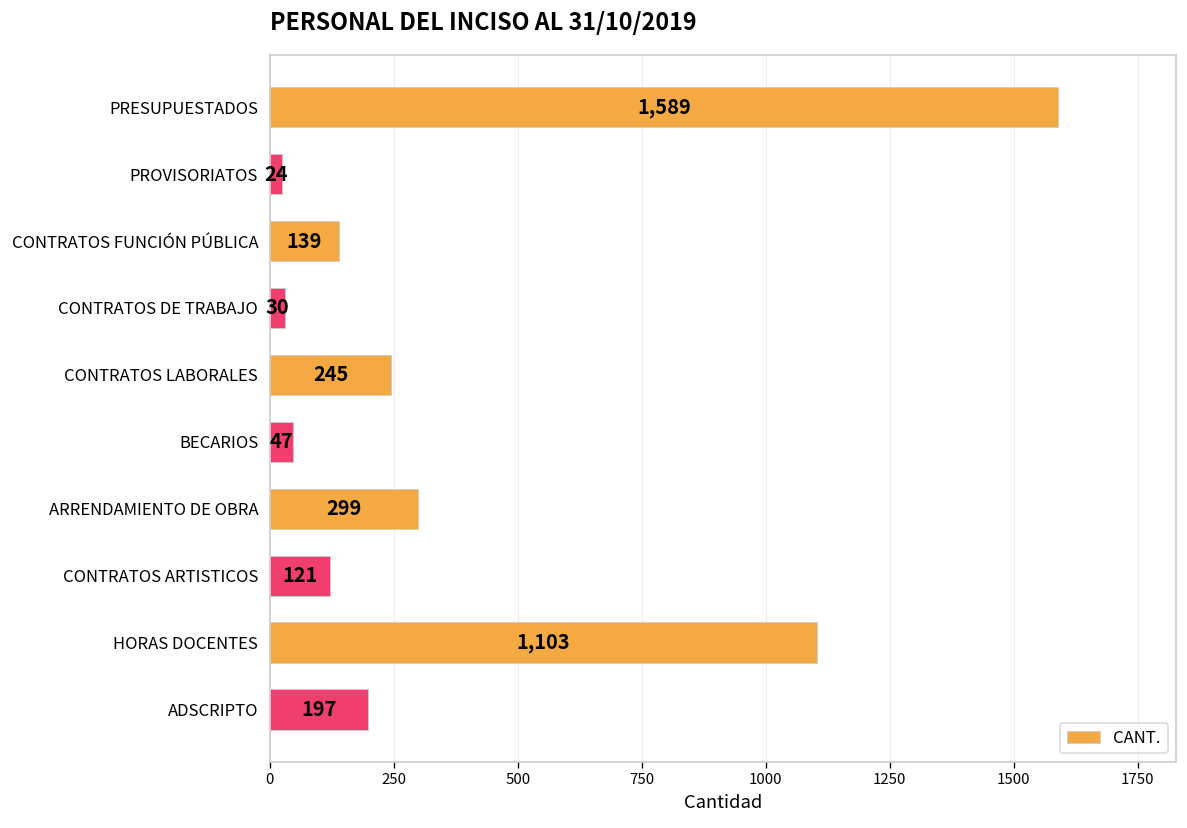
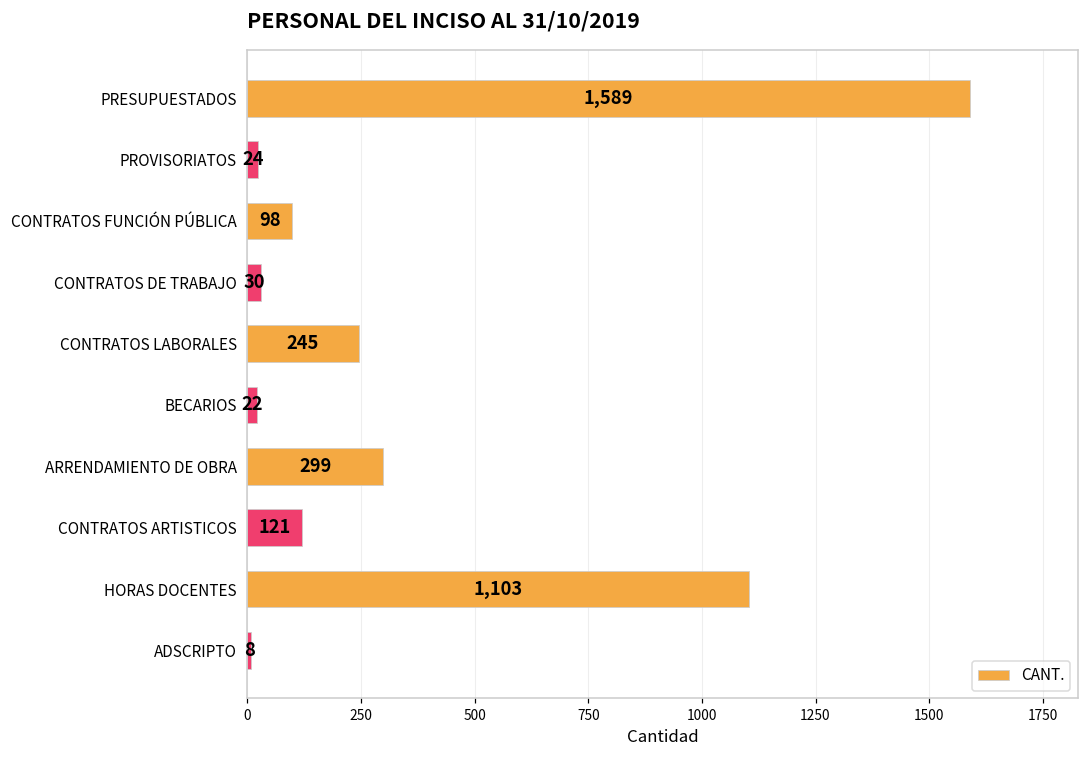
CONTRATOS FUNCIÓN PÚBLICA: 139 -> 98
BECARIOS: 47 -> 22
ADSCRIPTO: 197 -> 8
